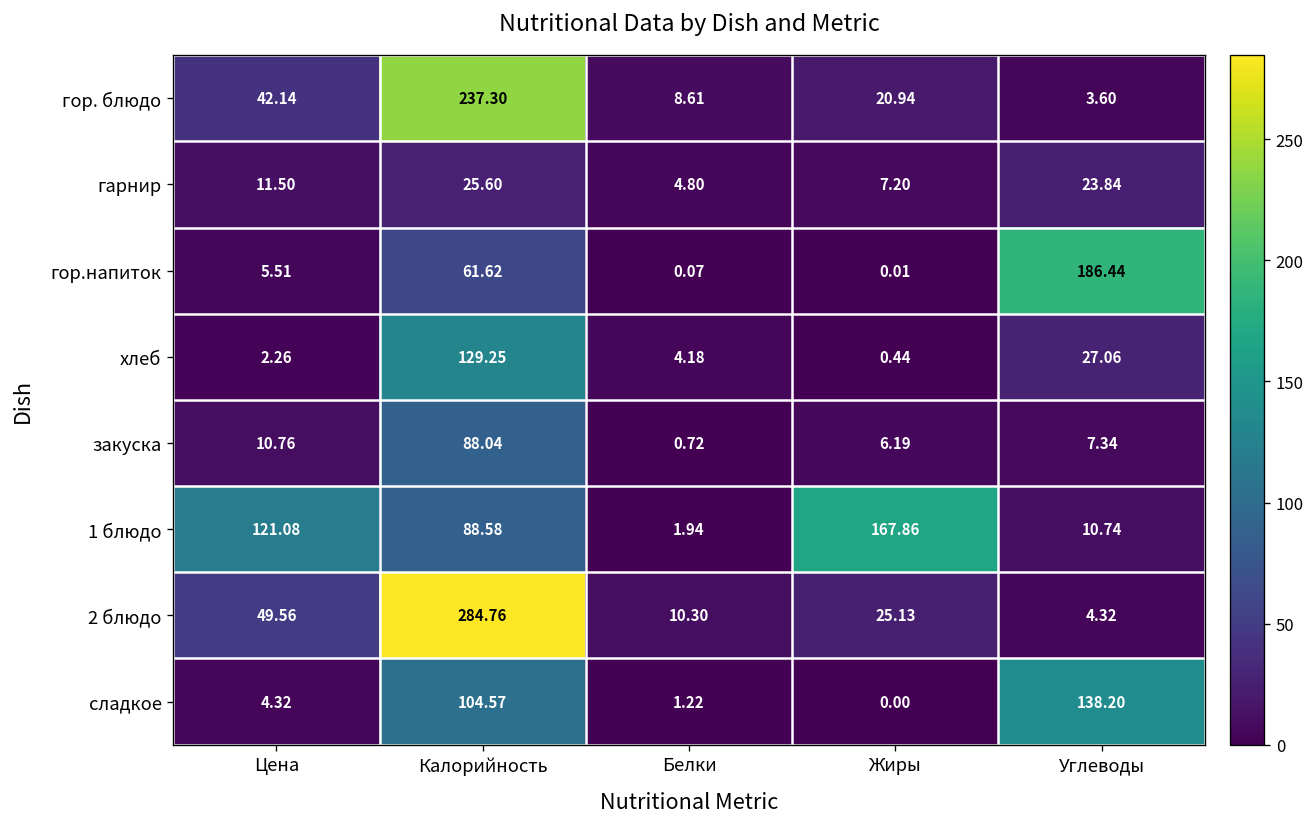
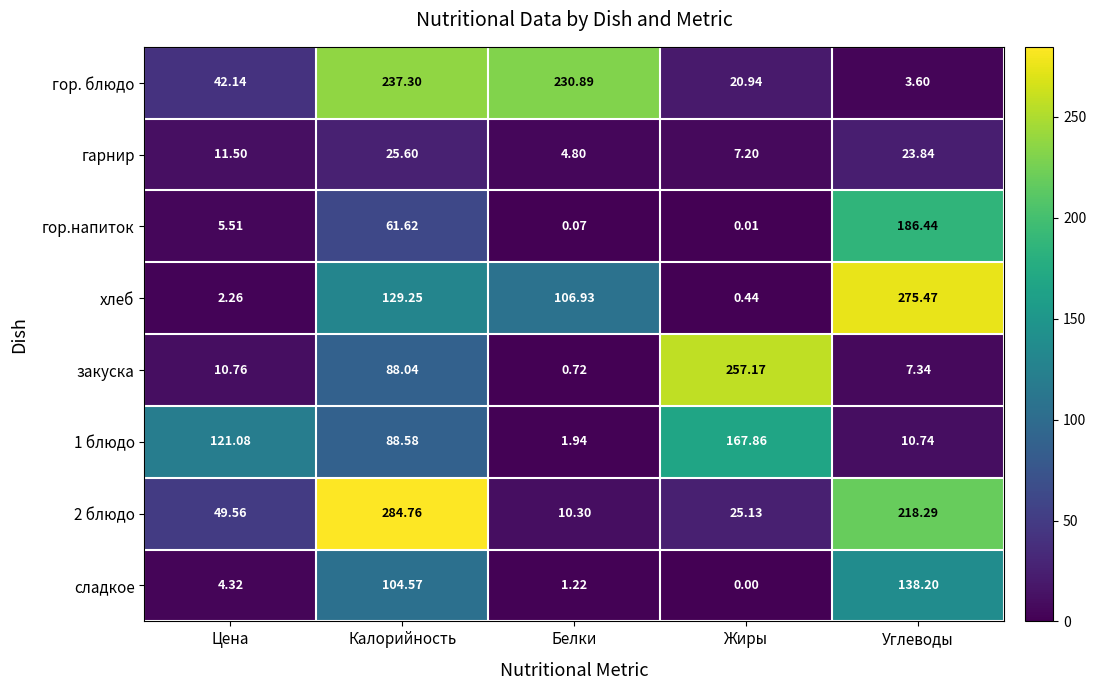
гор. блюдо, Белки: 8.61 -> 230.89
хлеб, Белки: 4.18 -> 106.93
хлеб, Углеводы: 27.06 -> 275.47
закуска, Жиры: 6.19 -> 257.17
2 блюдо, Углеводы: 4.32 -> 218.29
